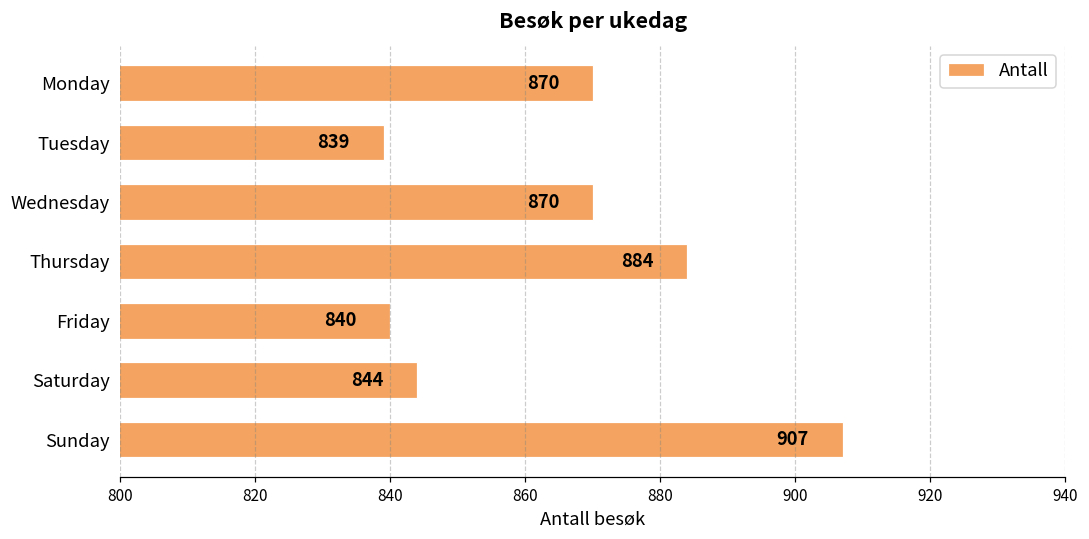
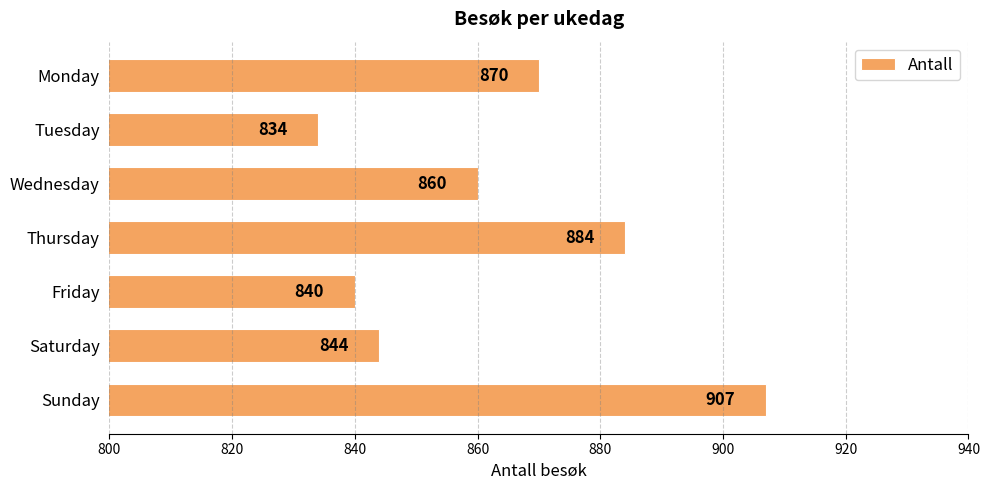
Tuesday: 839 -> 834
Wednesday: 870 -> 860
